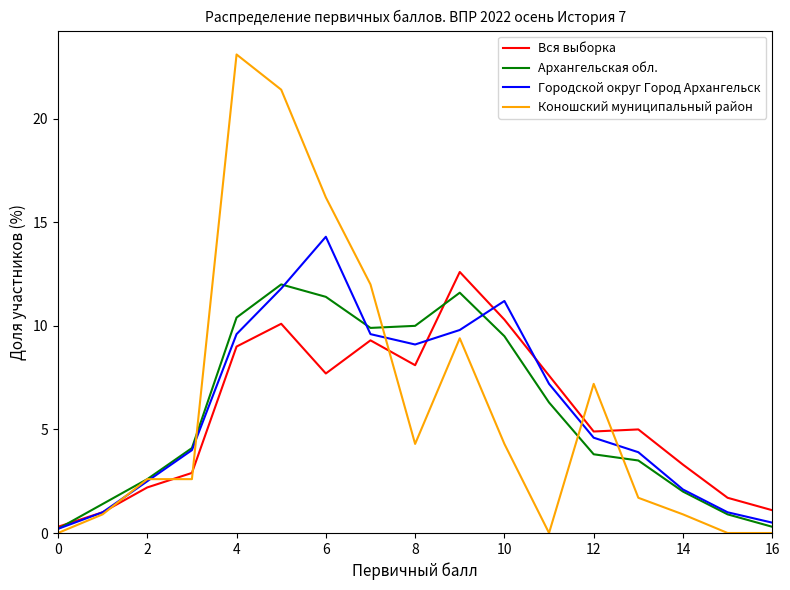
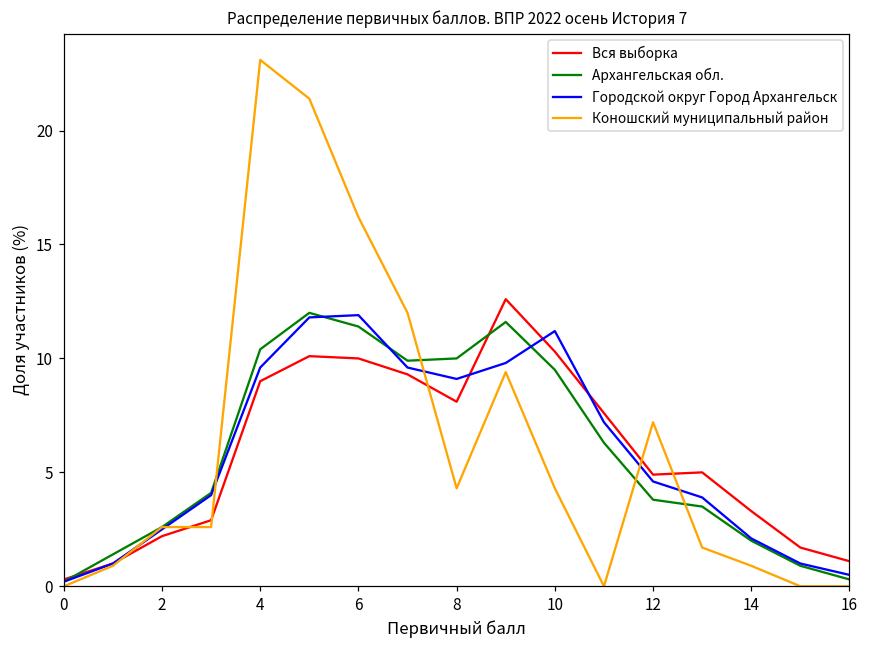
Вся выборка, 6: 7.7 -> 10.0
Городской округ Город Архангельск, 6: 14.3 -> 11.9
